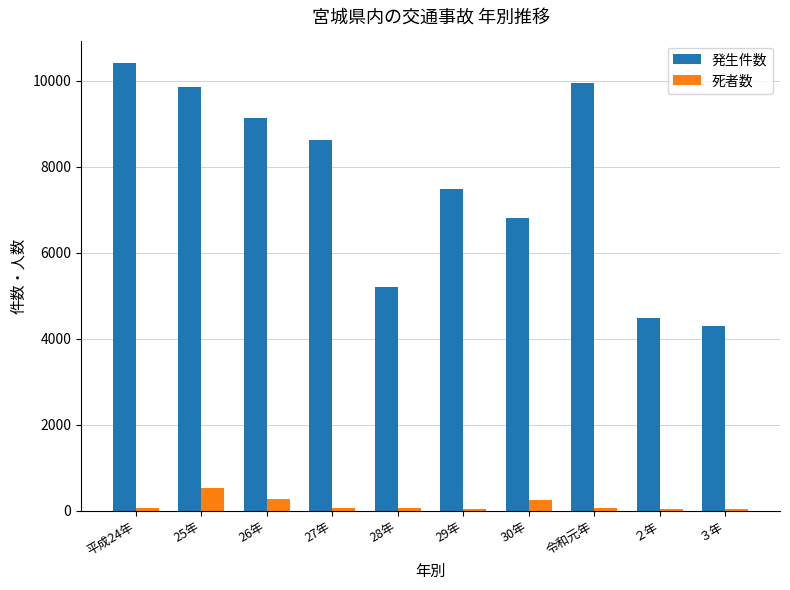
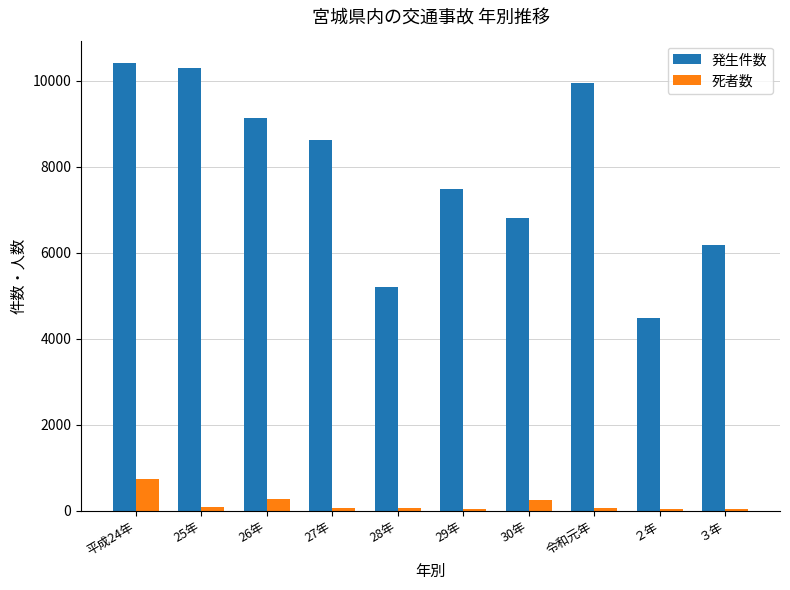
死者数, 平成24年: 100 -> 700
発生件数, 25年: 9900 -> 10300
死者数, 25年: 500 -> 100
発生件数, ３年: 4300 -> 6200
